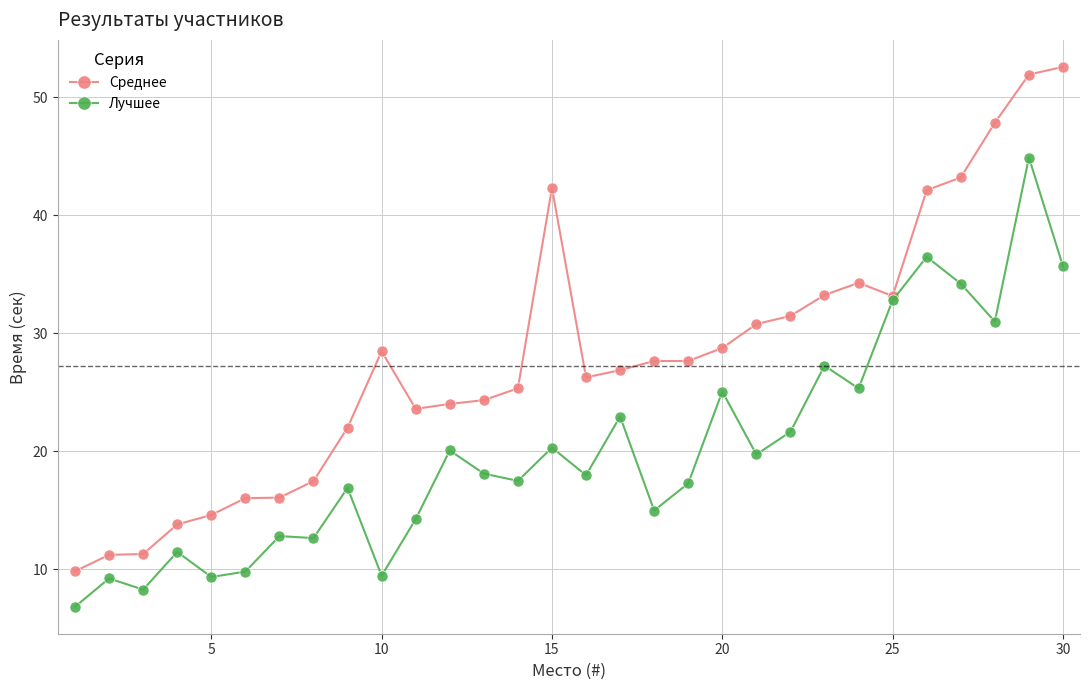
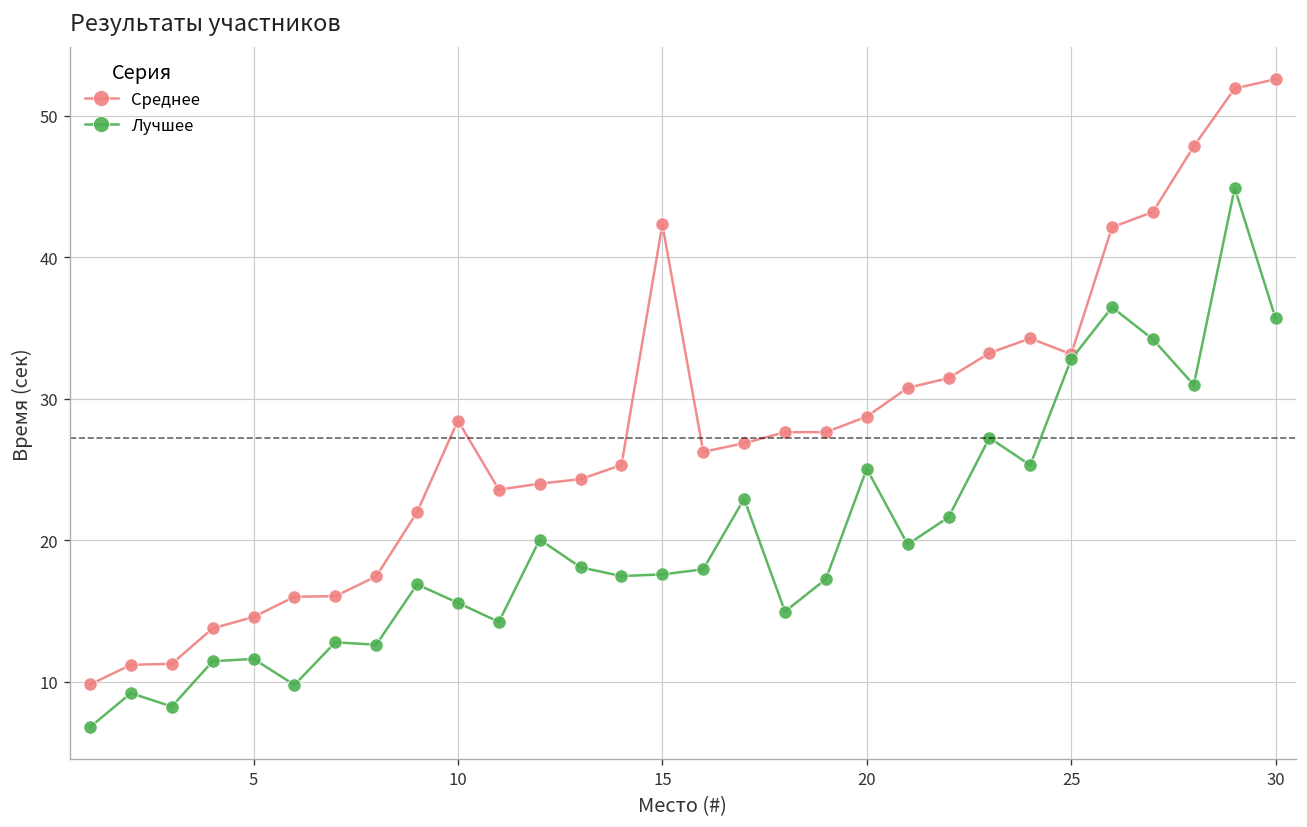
Лучшее, 5: 9.3 -> 11.6
Лучшее, 10: 9.4 -> 15.6
Лучшее, 15: 20.3 -> 17.6
